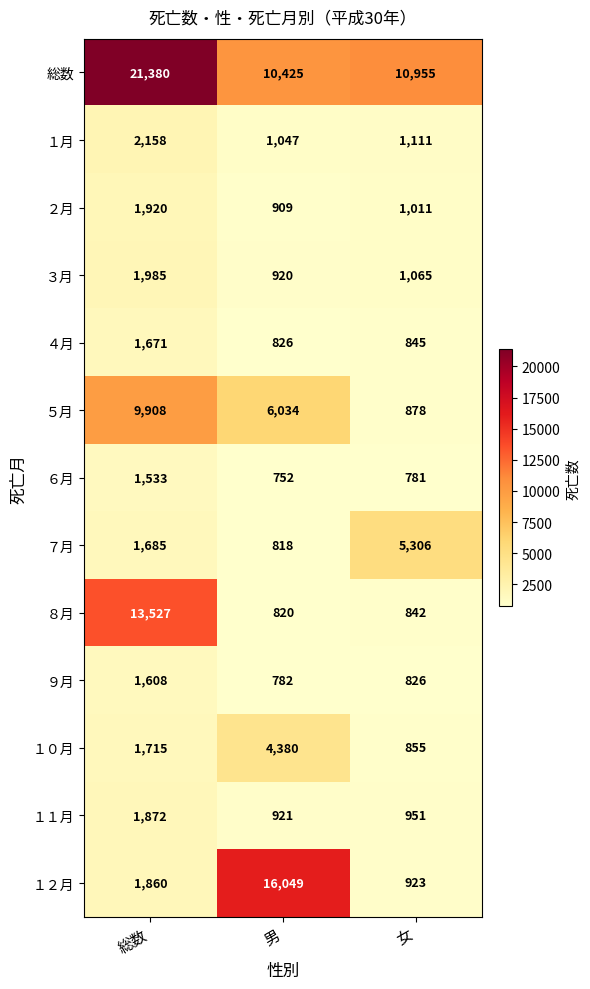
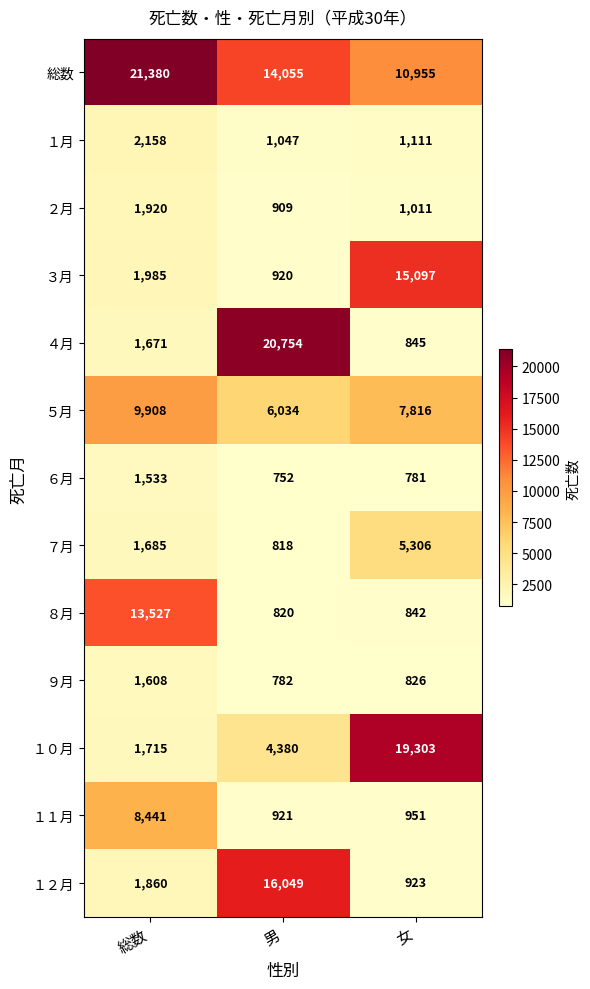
総数, 男: 10,425 -> 14,055
３月, 女: 1,065 -> 15,097
４月, 男: 826 -> 20,754
５月, 女: 878 -> 7,816
１０月, 女: 855 -> 19,303
１１月, 総数: 1,872 -> 8,441
